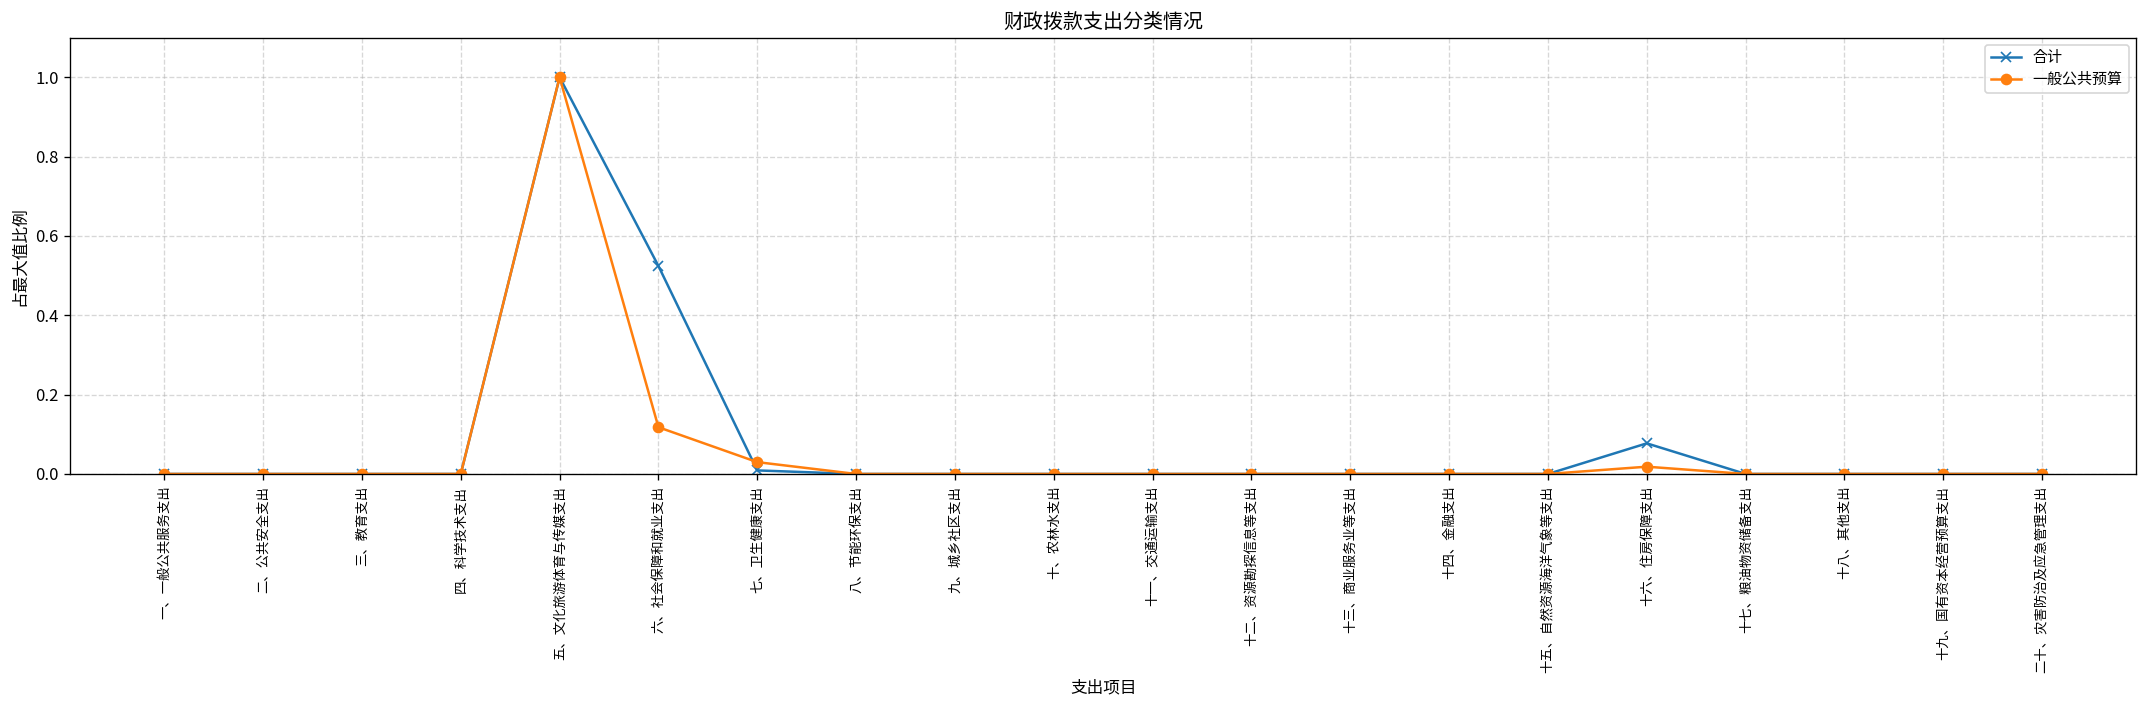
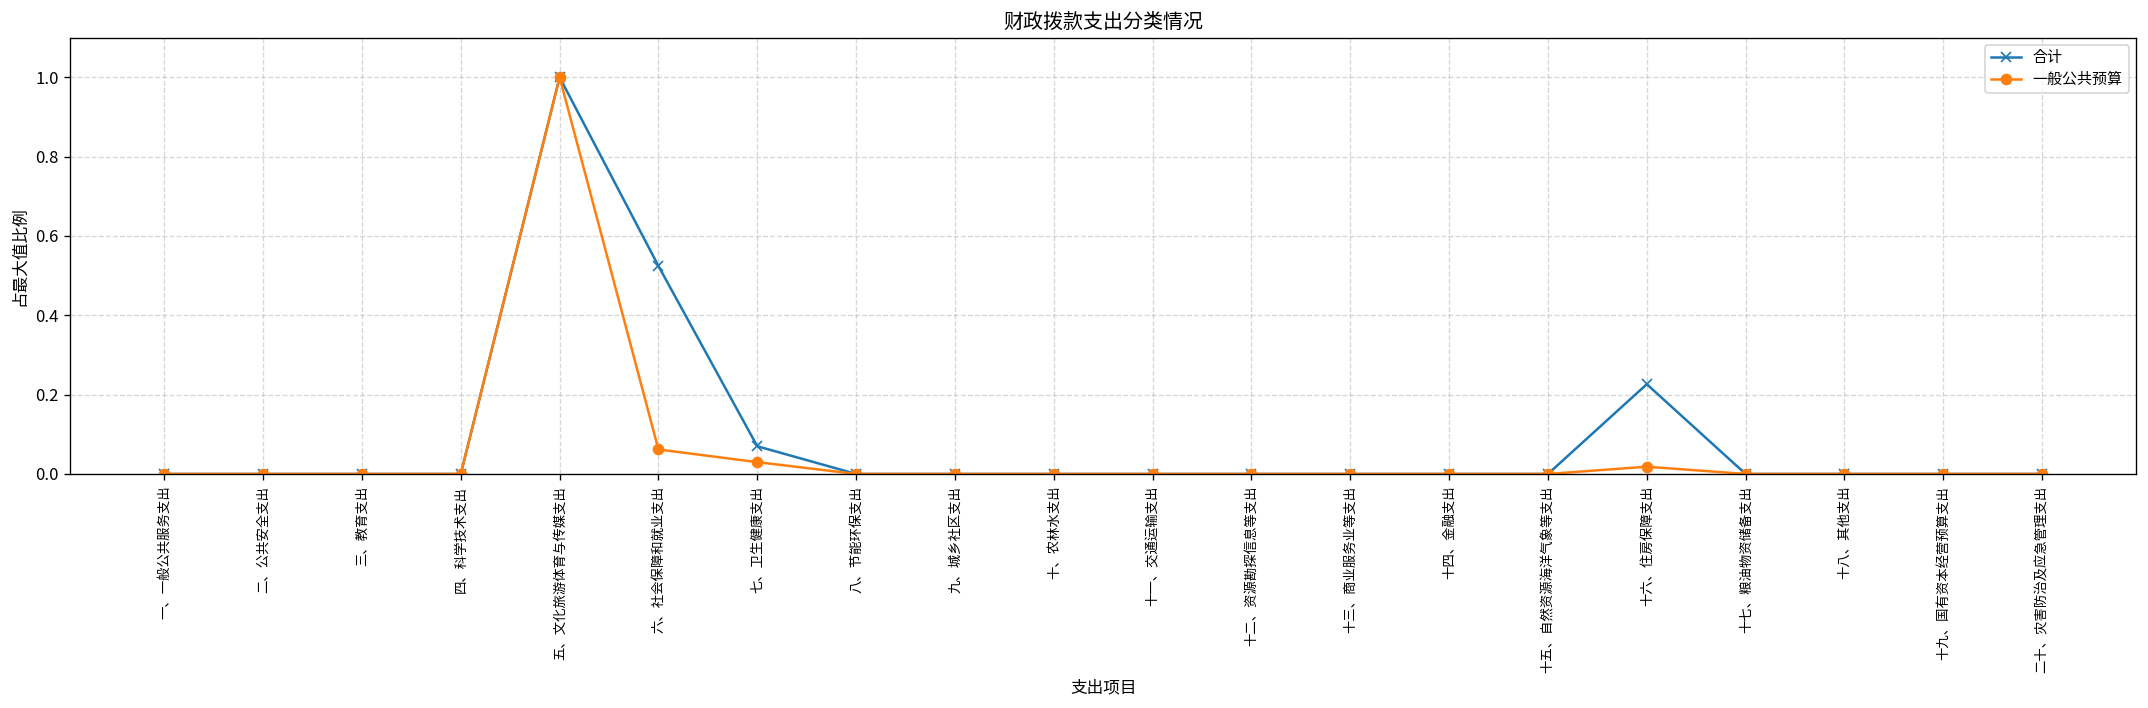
一般公共预算, 六、社会保障和就业支出: 0.12 -> 0.06
合计, 七、卫生健康支出: 0.01 -> 0.07
合计, 十六、住房保障支出: 0.08 -> 0.23
